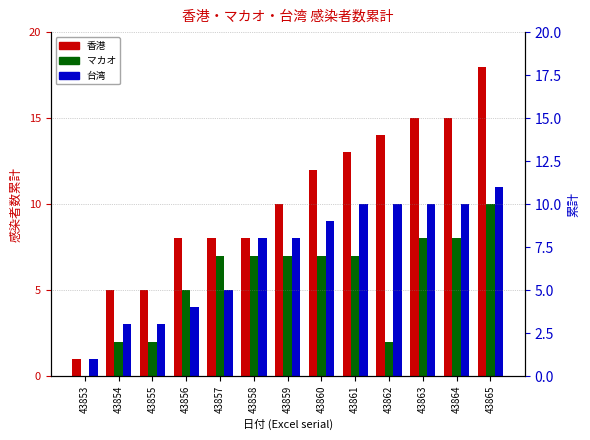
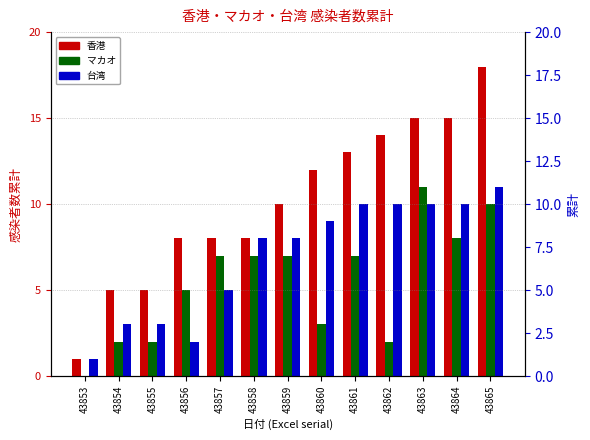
台湾, 43856: 4 -> 2
マカオ, 43860: 7 -> 3
マカオ, 43863: 8 -> 11
